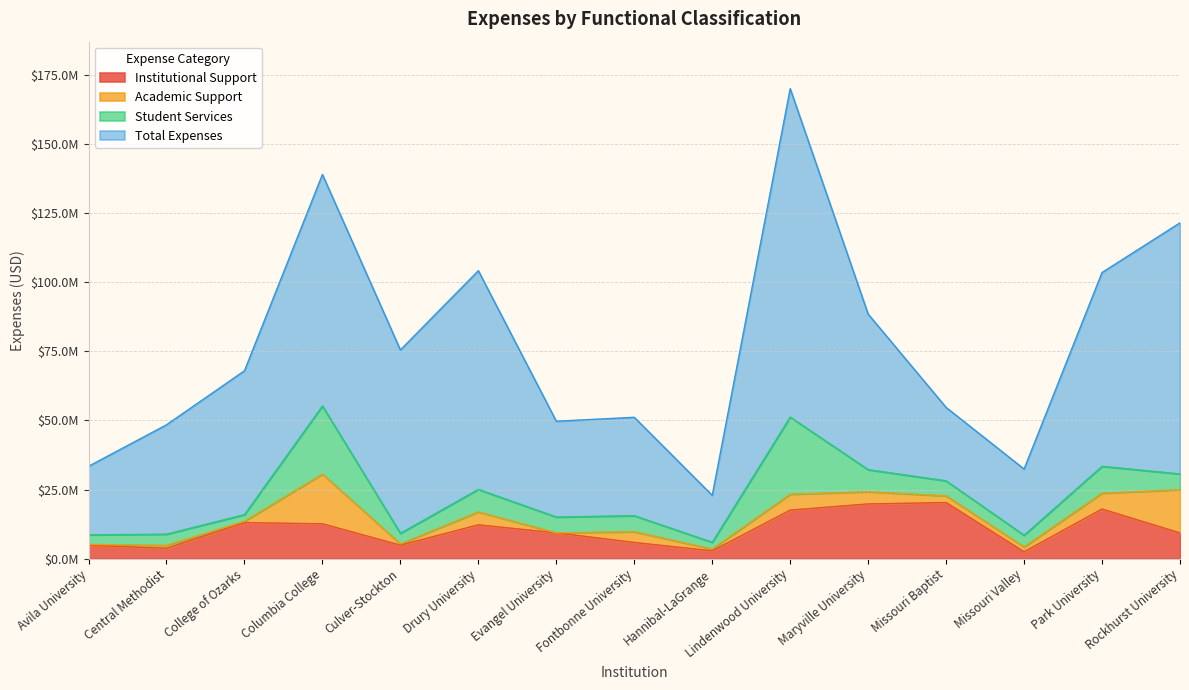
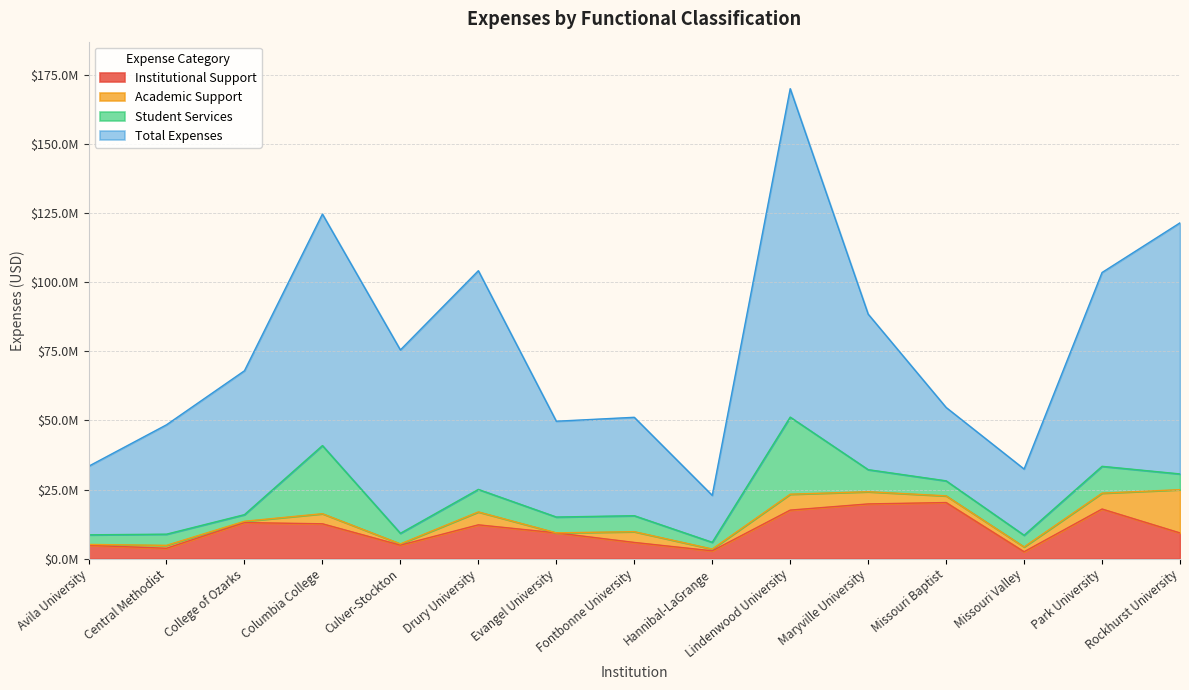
Academic Support, Columbia College: $18000000 -> $4000000
